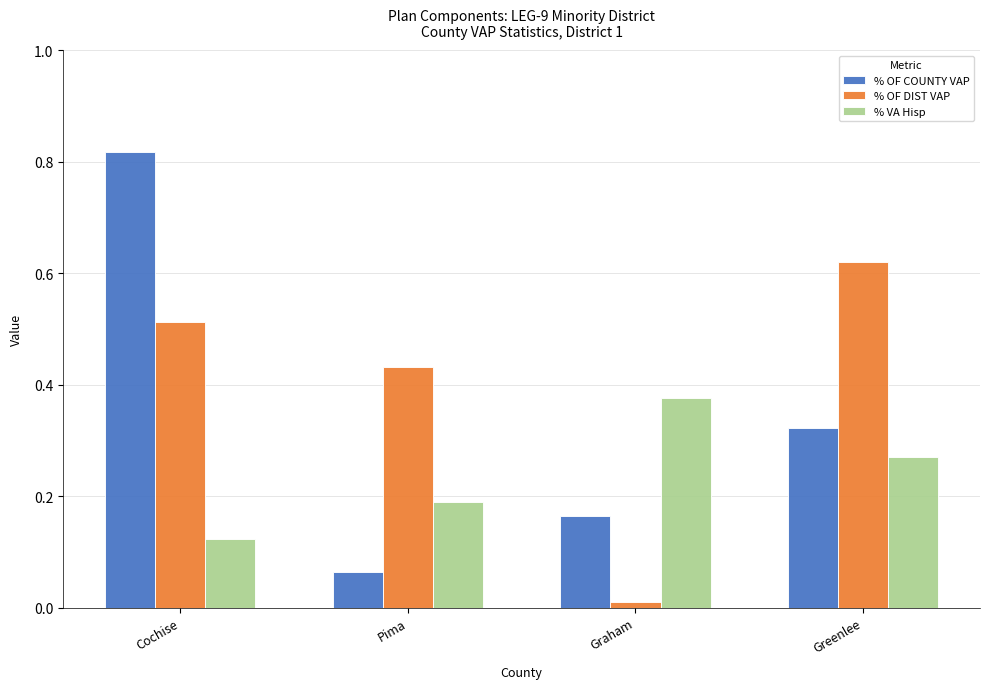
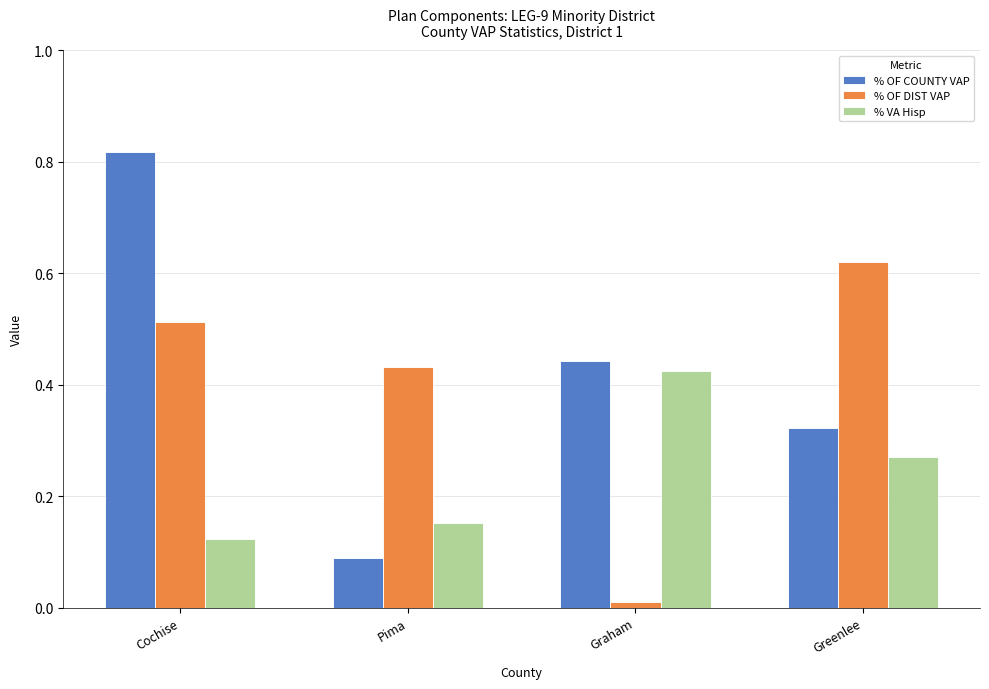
% OF COUNTY VAP, Pima: 0.06 -> 0.09
% VA Hisp, Pima: 0.19 -> 0.15
% OF COUNTY VAP, Graham: 0.17 -> 0.44
% VA Hisp, Graham: 0.38 -> 0.42
